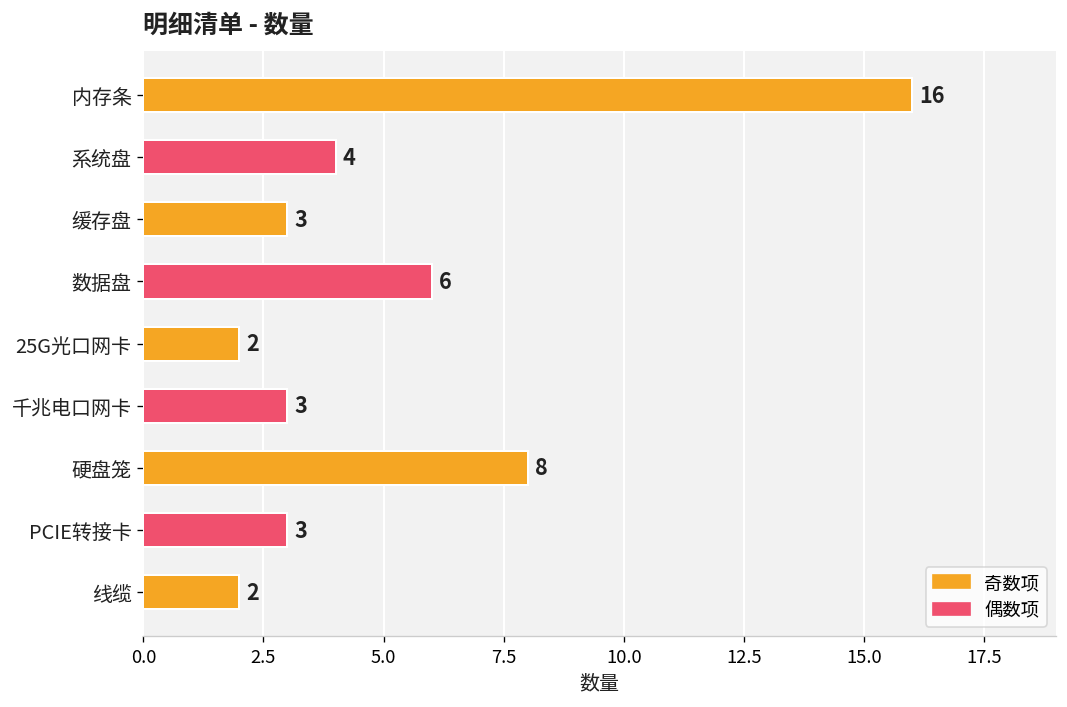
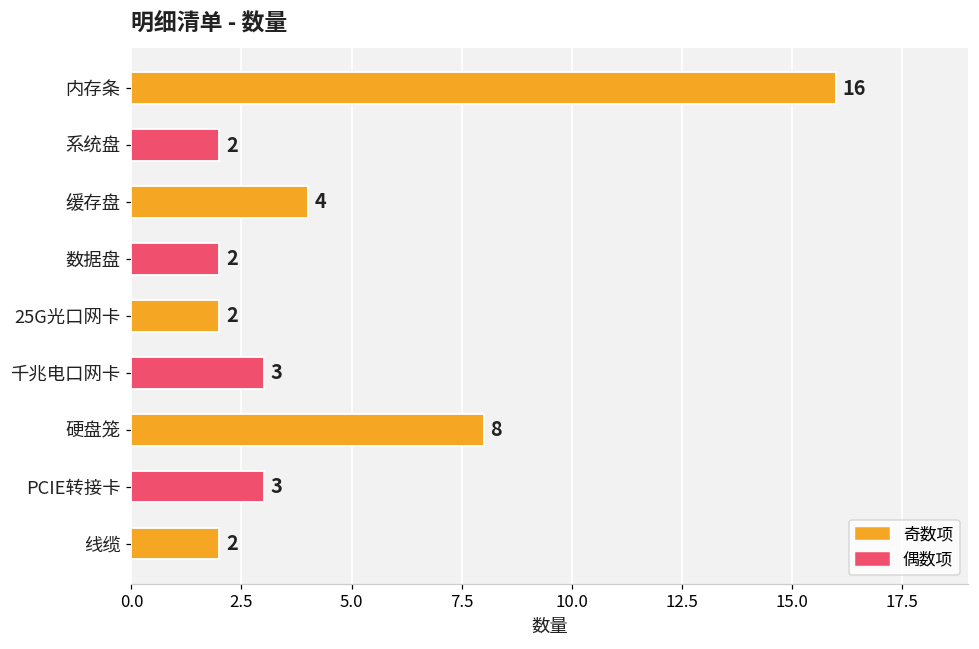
系统盘: 4 -> 2
缓存盘: 3 -> 4
数据盘: 6 -> 2
